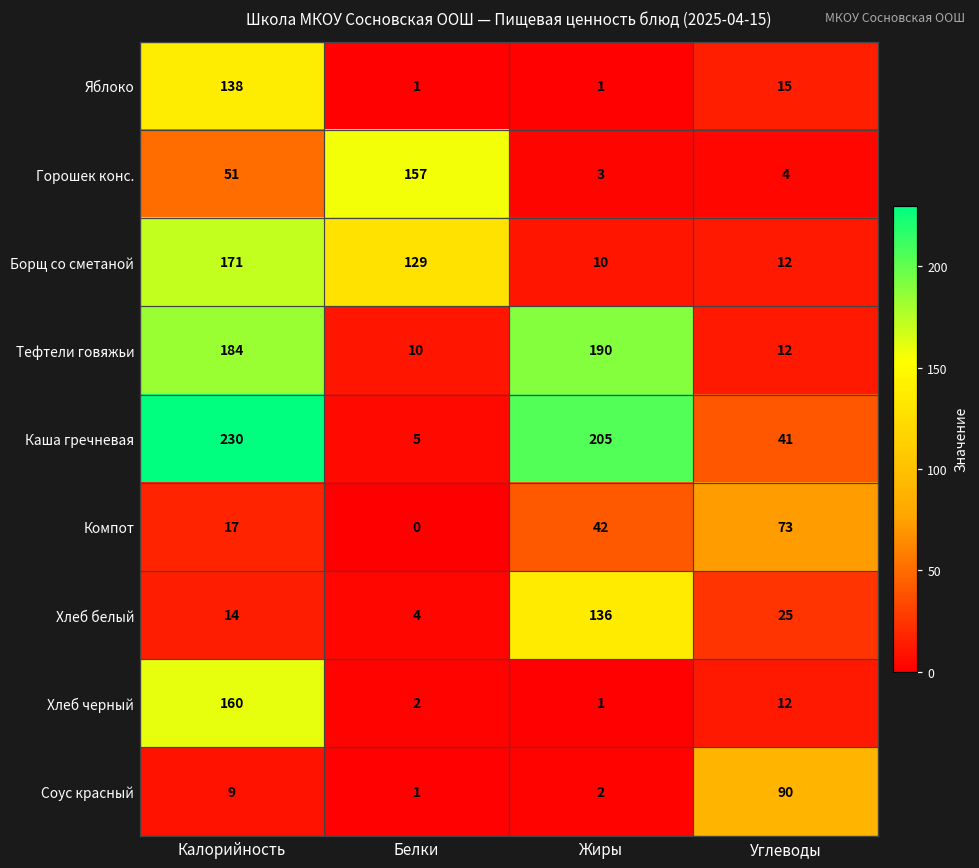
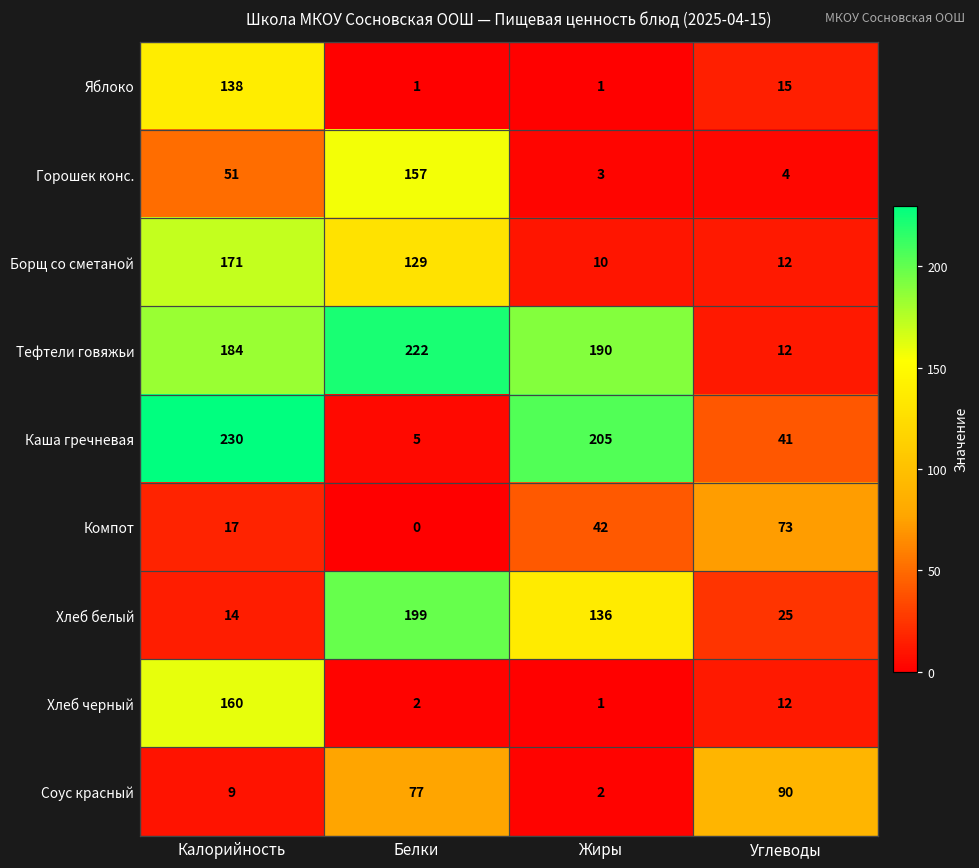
Тефтели говяжьи, Белки: 10 -> 222
Хлеб белый, Белки: 4 -> 199
Соус красный, Белки: 1 -> 77
